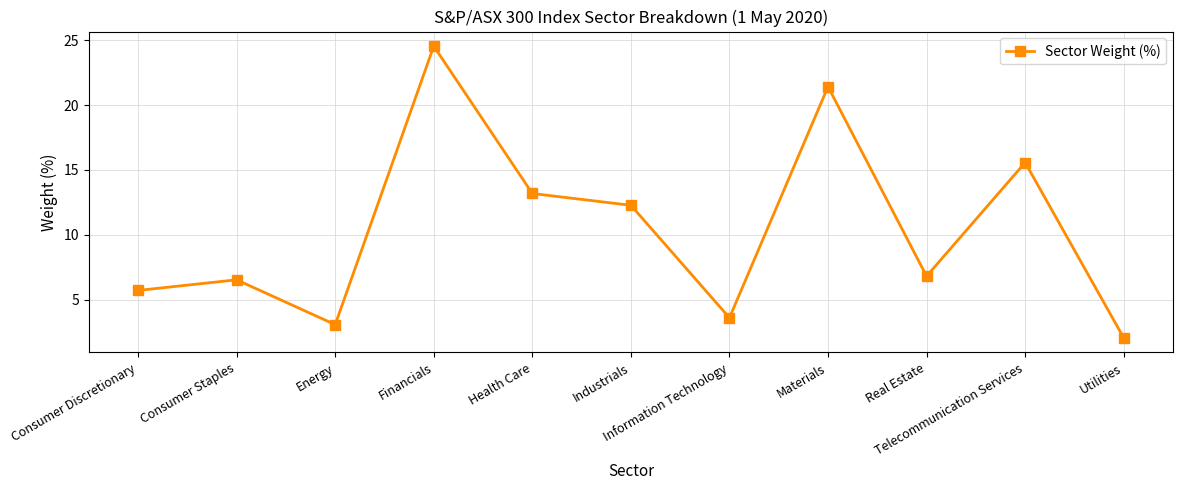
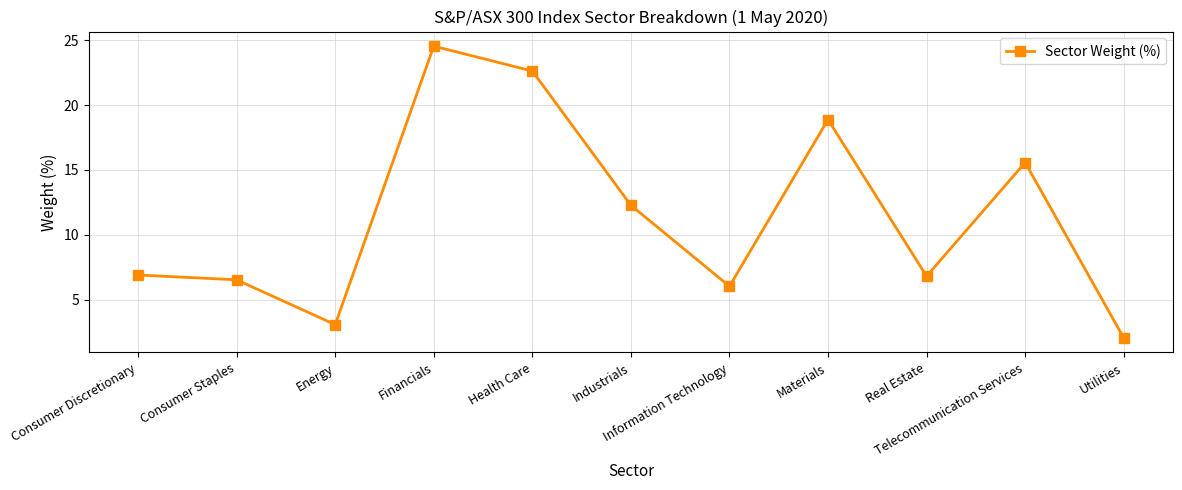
Consumer Discretionary: 5.7 -> 6.9
Health Care: 13.2 -> 22.6
Information Technology: 3.6 -> 6.0
Materials: 21.4 -> 18.9
